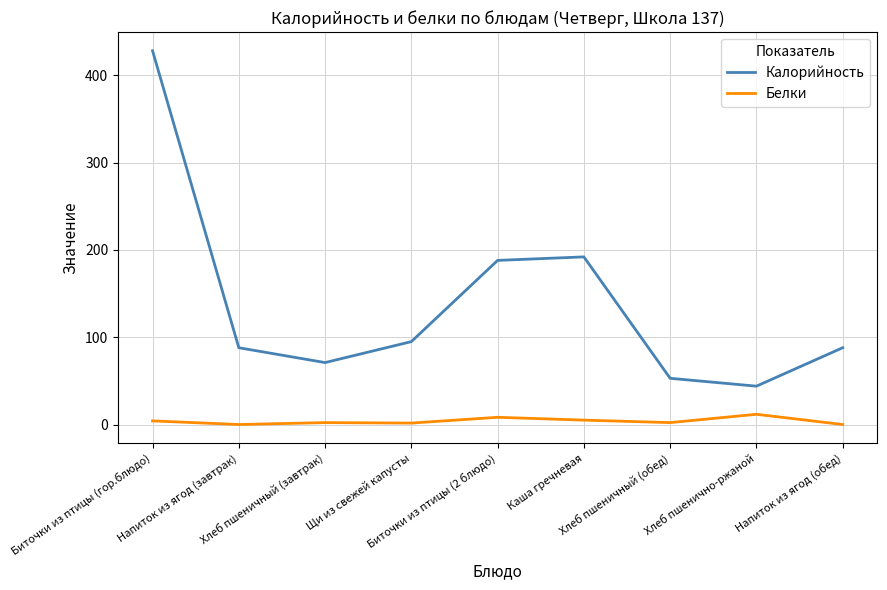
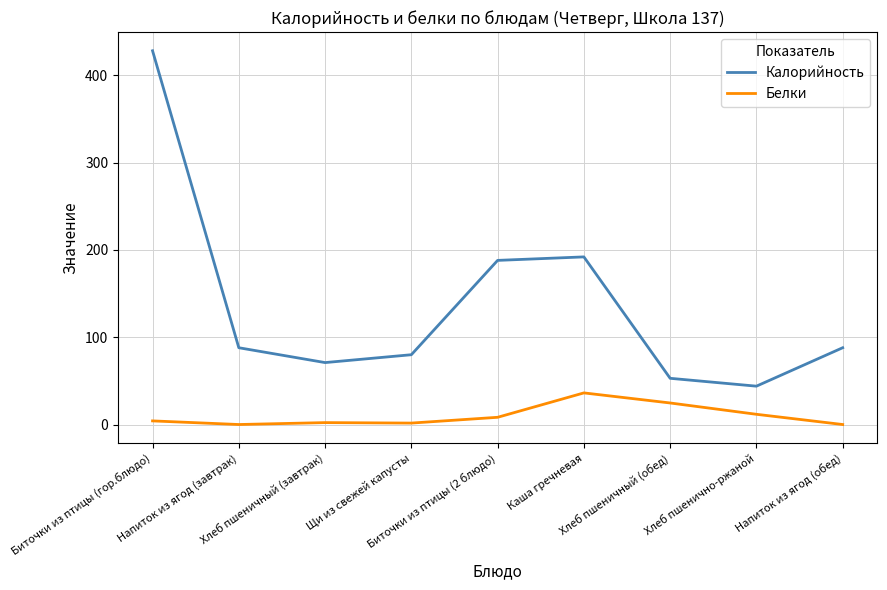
Калорийность, Щи из свежей капусты: 100 -> 80
Белки, Каша гречневая: 10 -> 40
Белки, Хлеб пшеничный (обед): 0 -> 20
